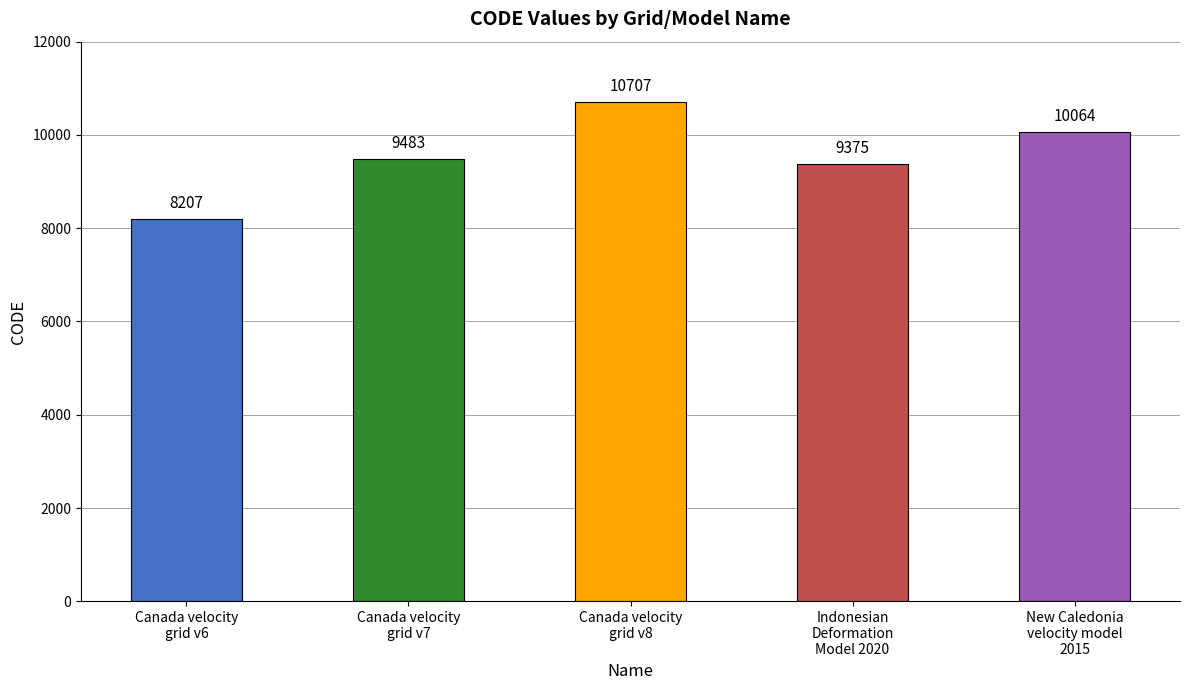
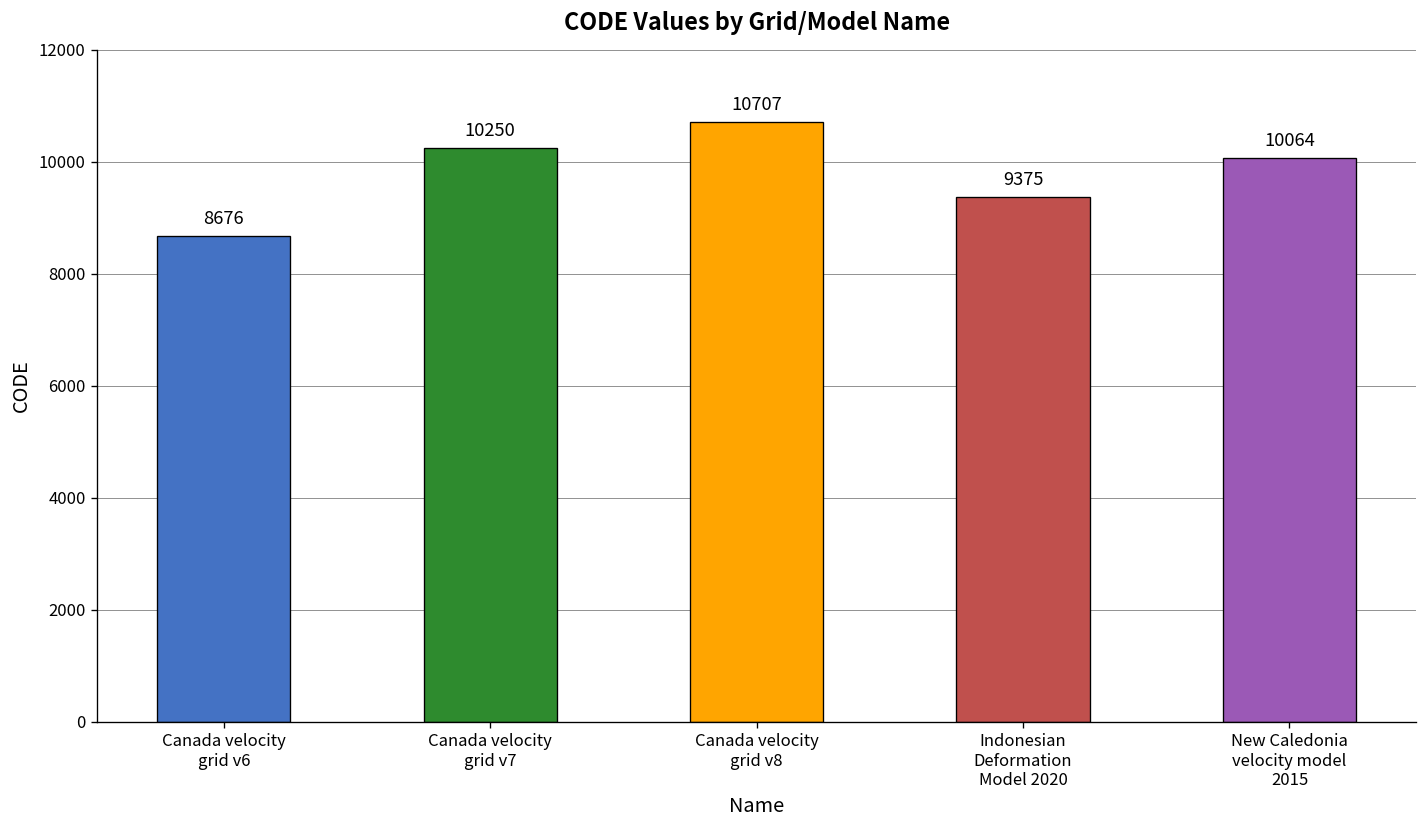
Canada velocity grid v6: 8207 -> 8676
Canada velocity grid v7: 9483 -> 10250
